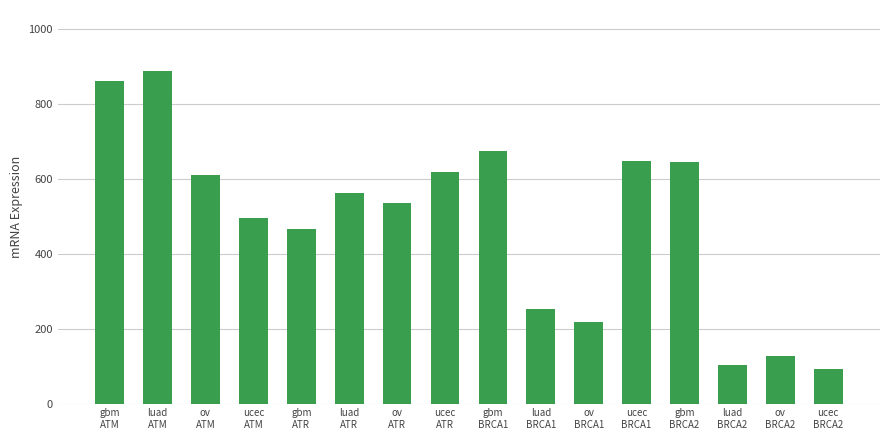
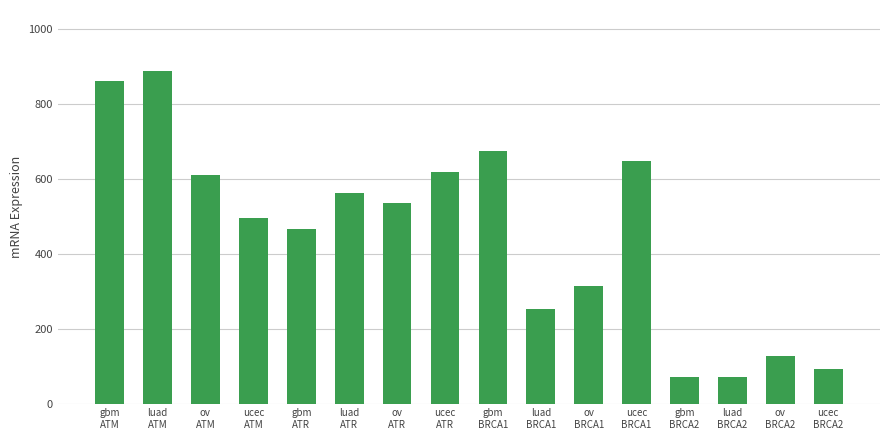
ov BRCA1: 220 -> 310
gbm BRCA2: 640 -> 70
luad BRCA2: 100 -> 70
